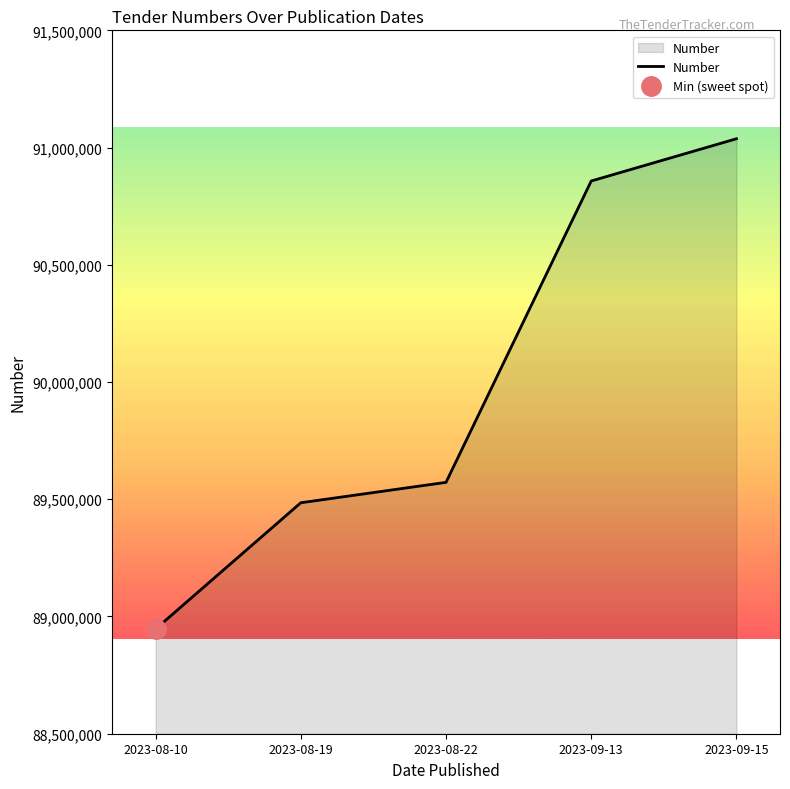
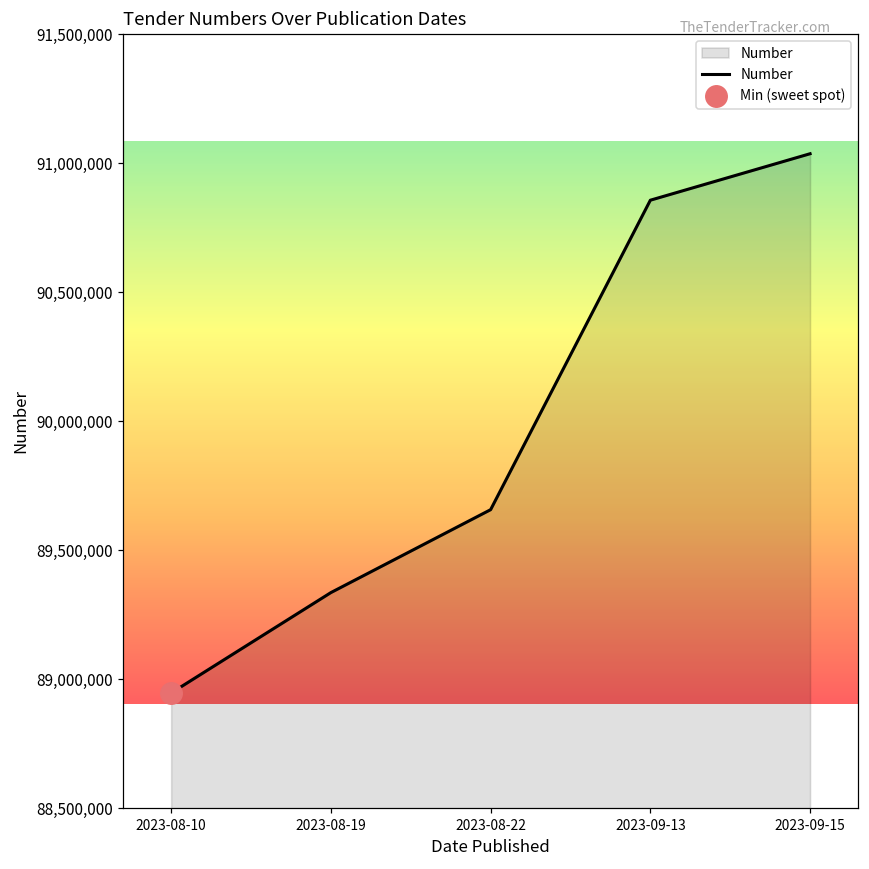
Number, 2023-08-19: 89,490,000 -> 89,340,000
Number, 2023-08-22: 89,570,000 -> 89,660,000
